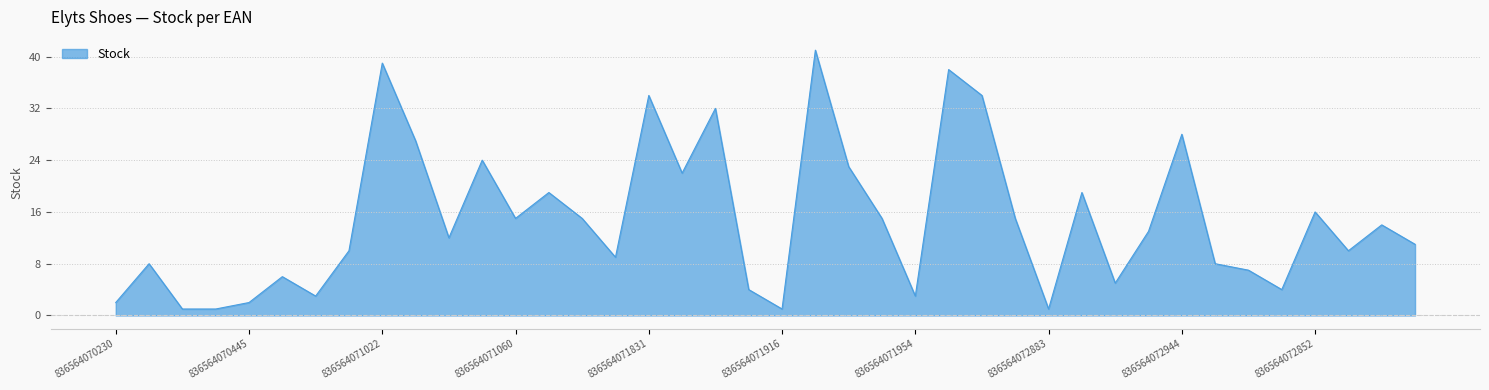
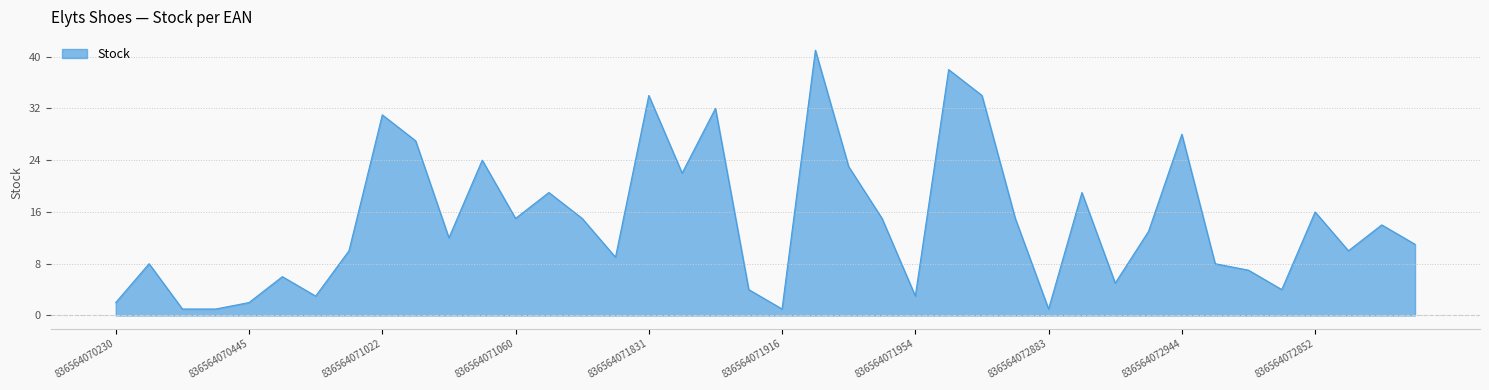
836564071022: 39 -> 31
